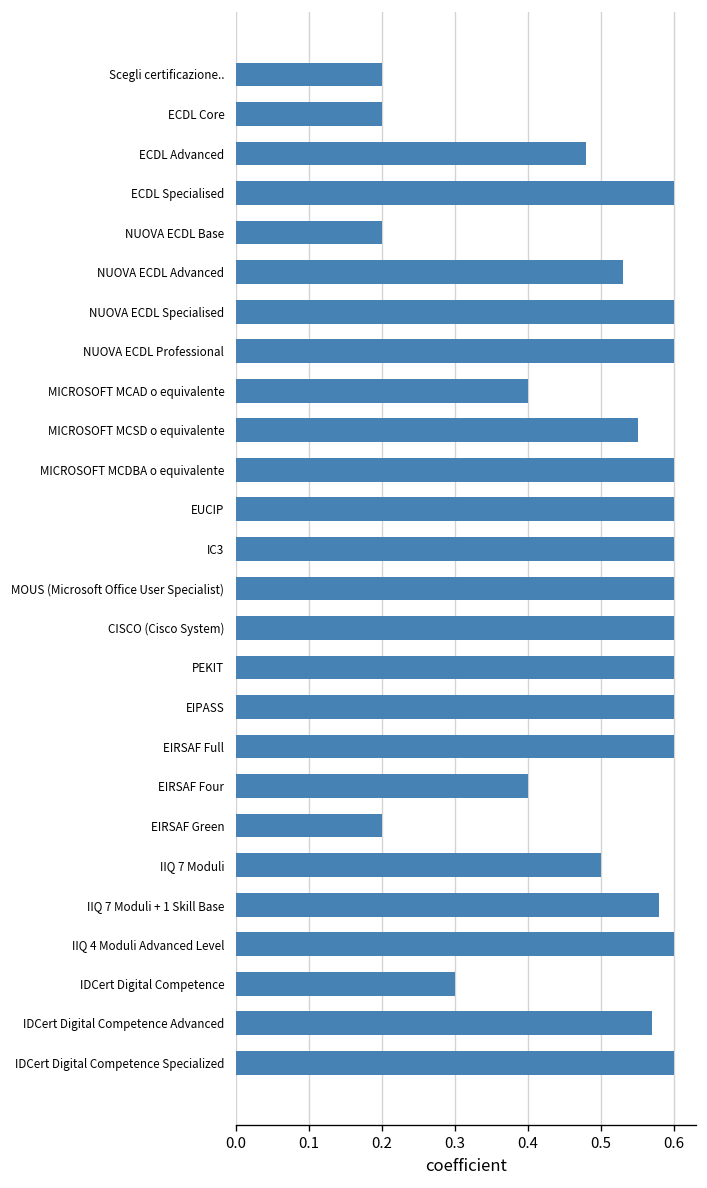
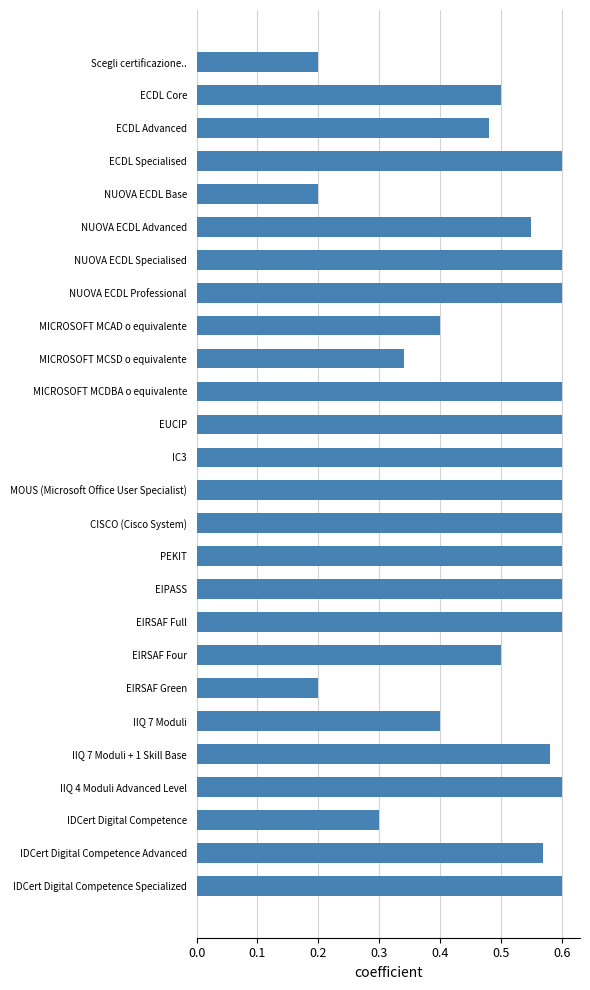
ECDL Core: 0.2 -> 0.5
NUOVA ECDL Advanced: 0.53 -> 0.55
MICROSOFT MCSD o equivalente: 0.55 -> 0.34
EIRSAF Four: 0.4 -> 0.5
IIQ 7 Moduli: 0.5 -> 0.4
